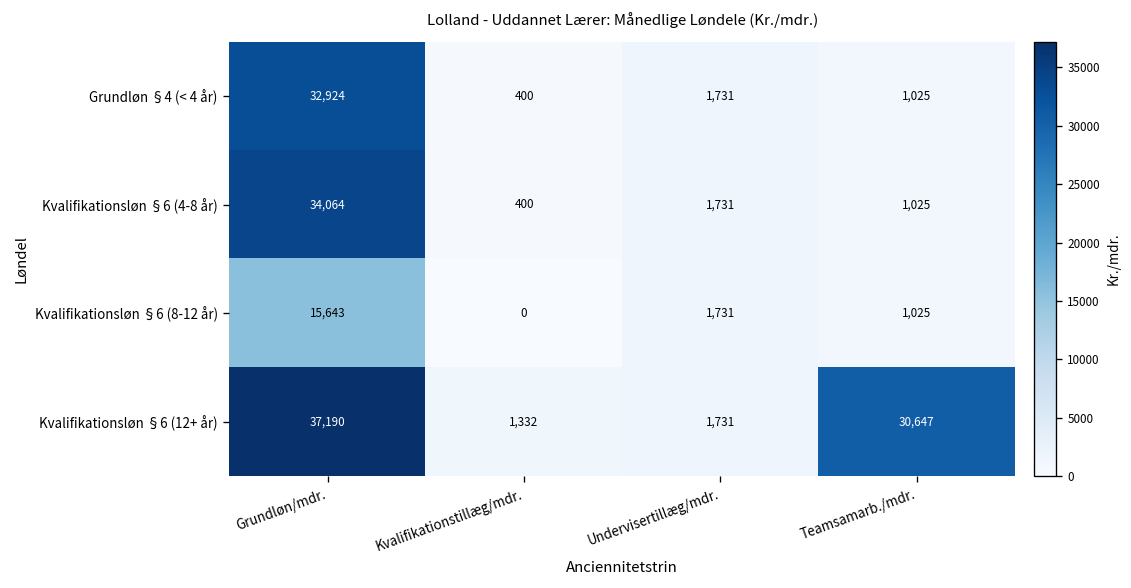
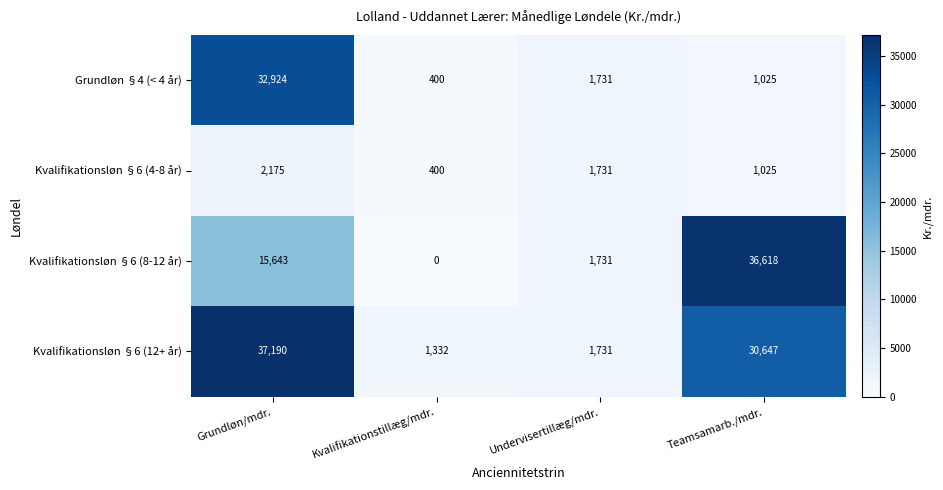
Kvalifikationsløn §6 (4-8 år), Grundløn/mdr.: 34,064 -> 2,175
Kvalifikationsløn §6 (8-12 år), Teamsamarb./mdr.: 1,025 -> 36,618
